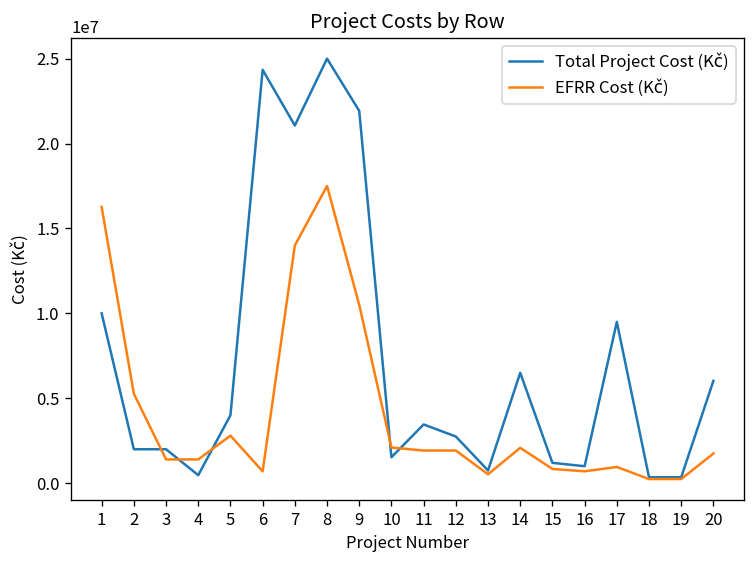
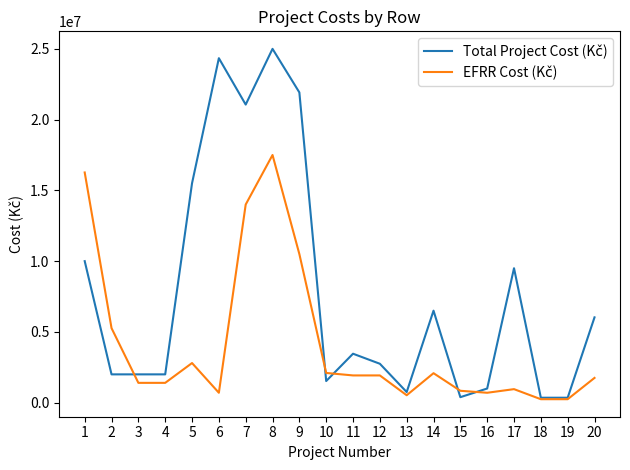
Total Project Cost (Kč), 4: 500000 -> 2000000
Total Project Cost (Kč), 5: 4000000 -> 15500000
Total Project Cost (Kč), 15: 1200000 -> 400000
